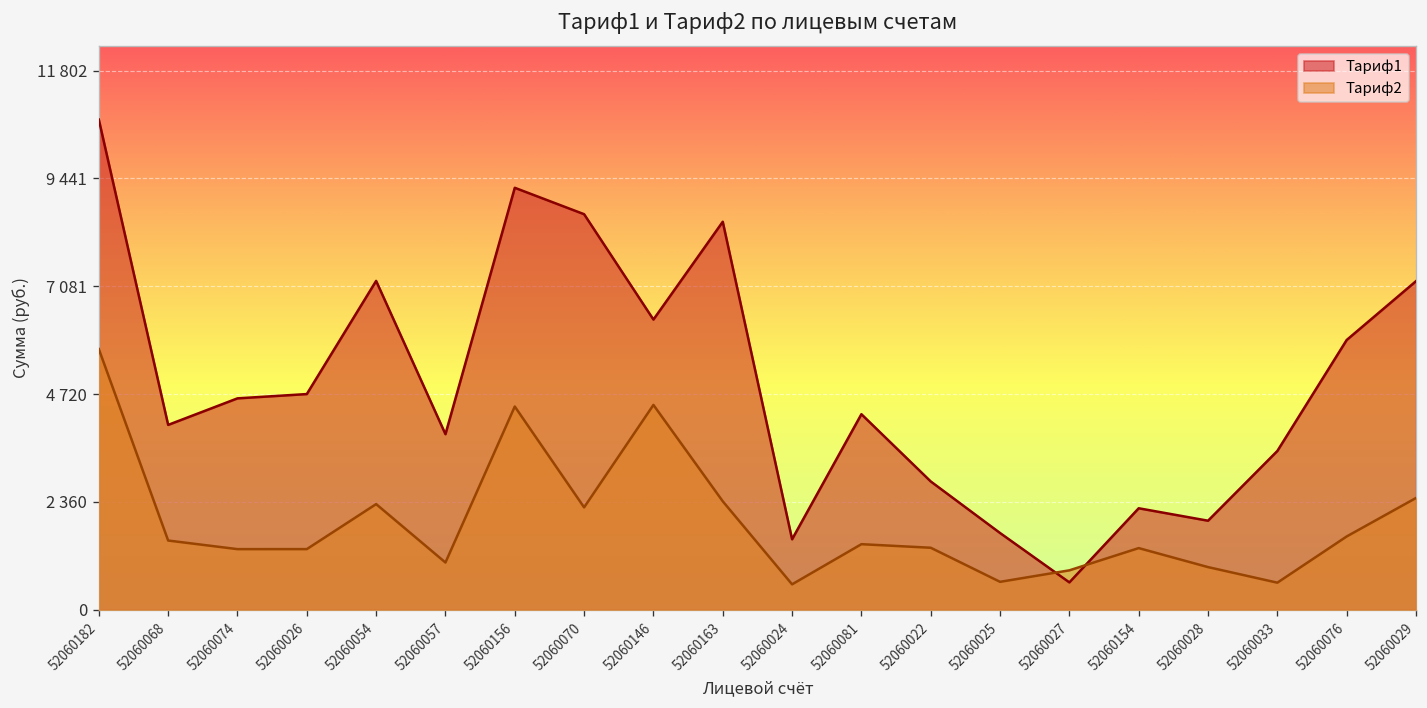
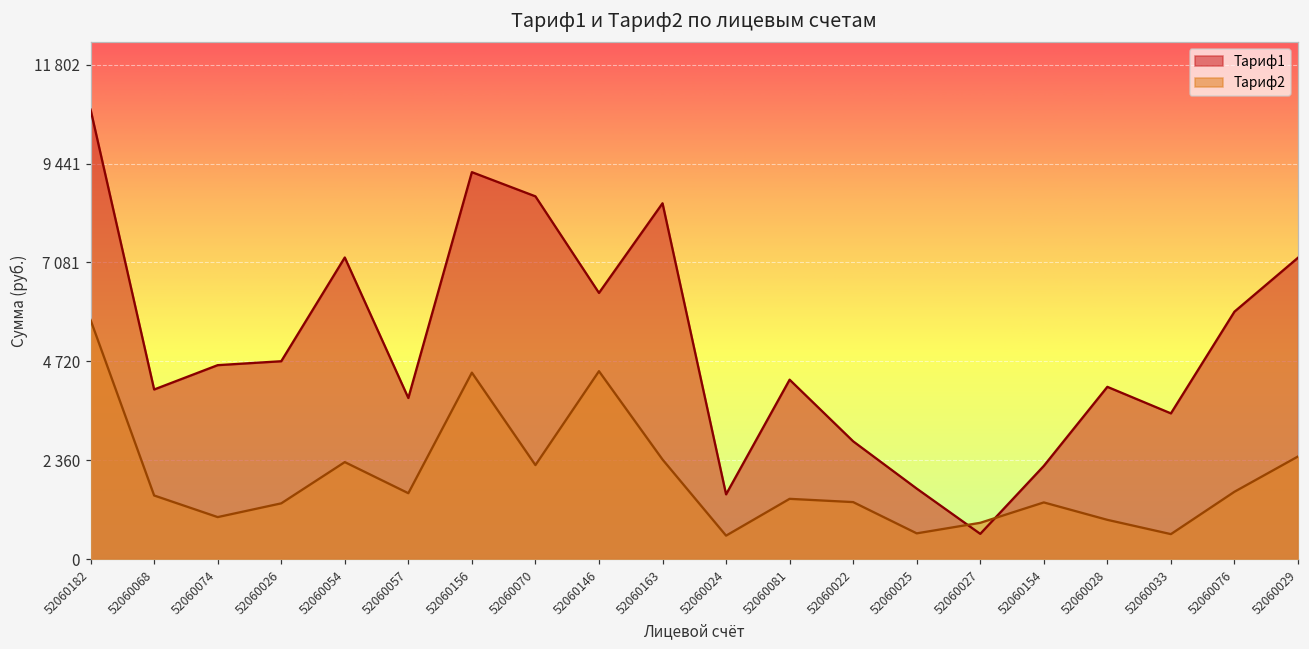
Тариф2, 52060074: 1300 -> 1000
Тариф2, 52060057: 1000 -> 1600
Тариф1, 52060028: 2000 -> 4100
